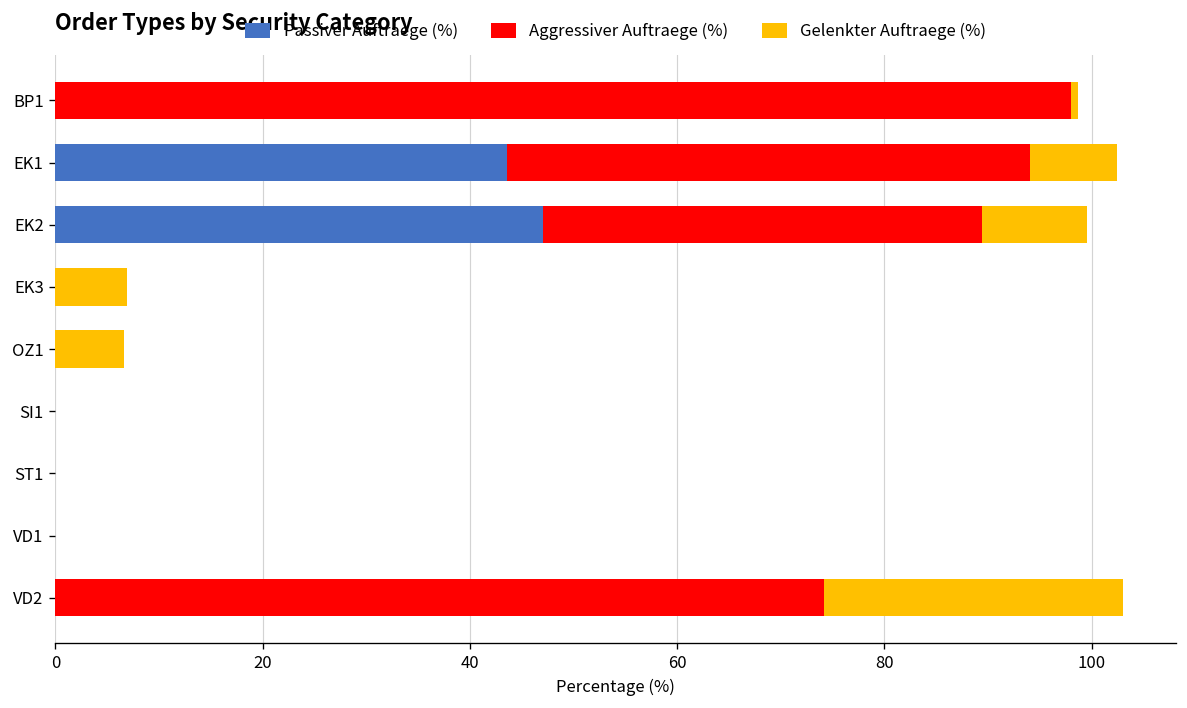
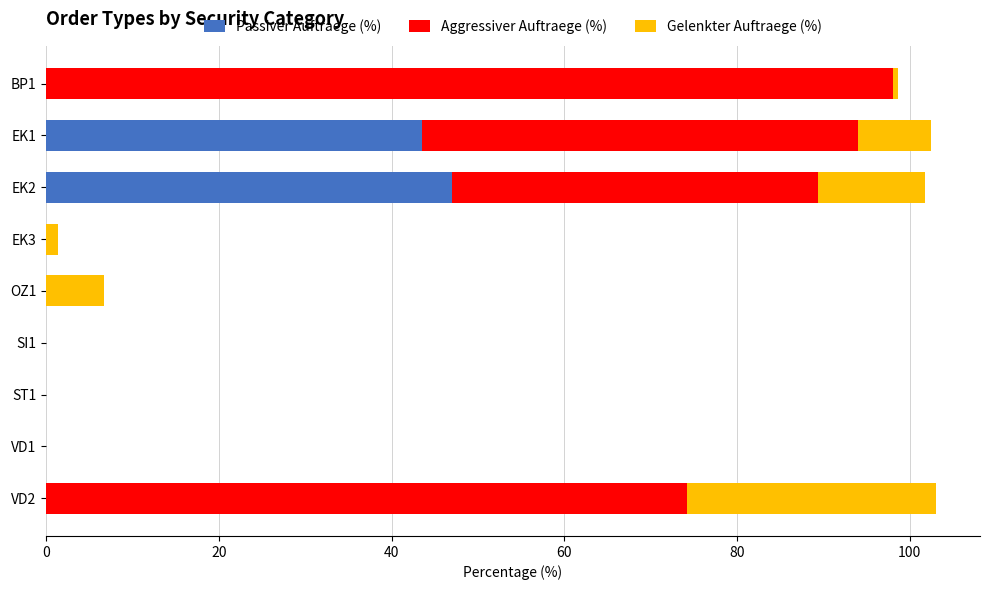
Gelenkter Auftraege (%), EK2: 10 -> 12
Gelenkter Auftraege (%), EK3: 7 -> 1
